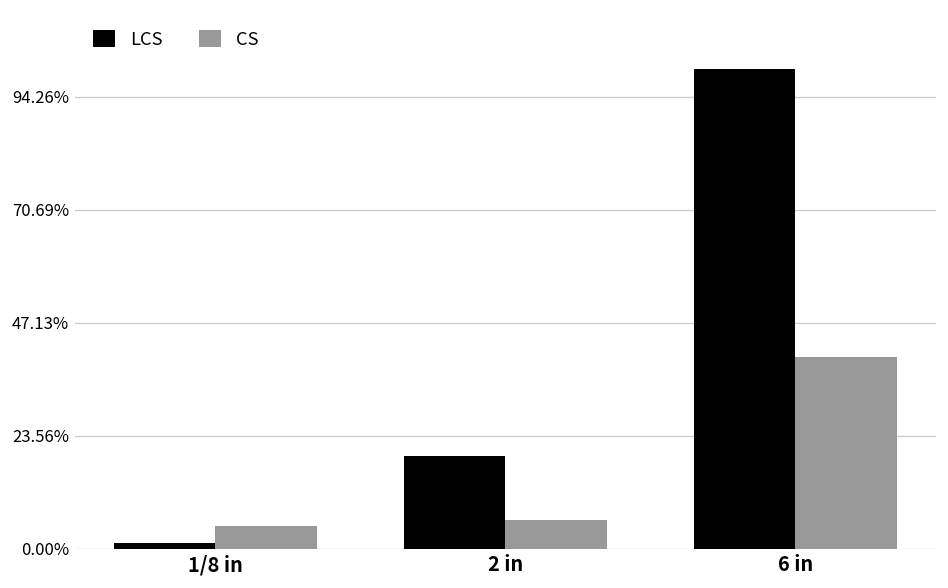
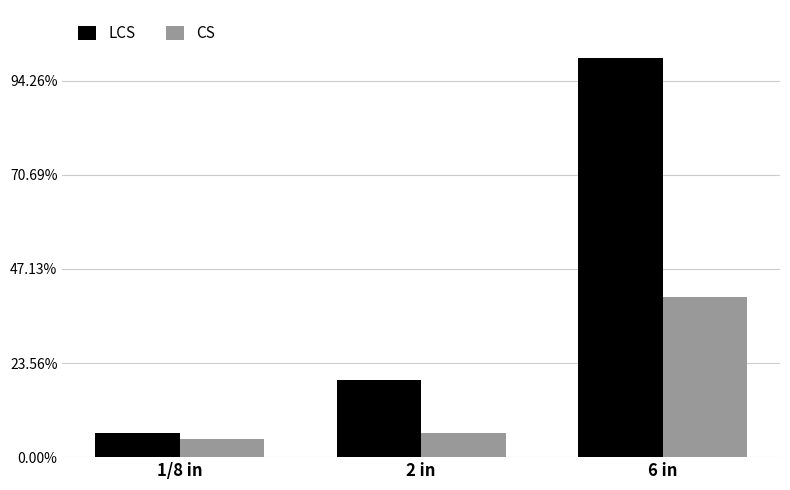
LCS, 1/8 in: 1% -> 6%
